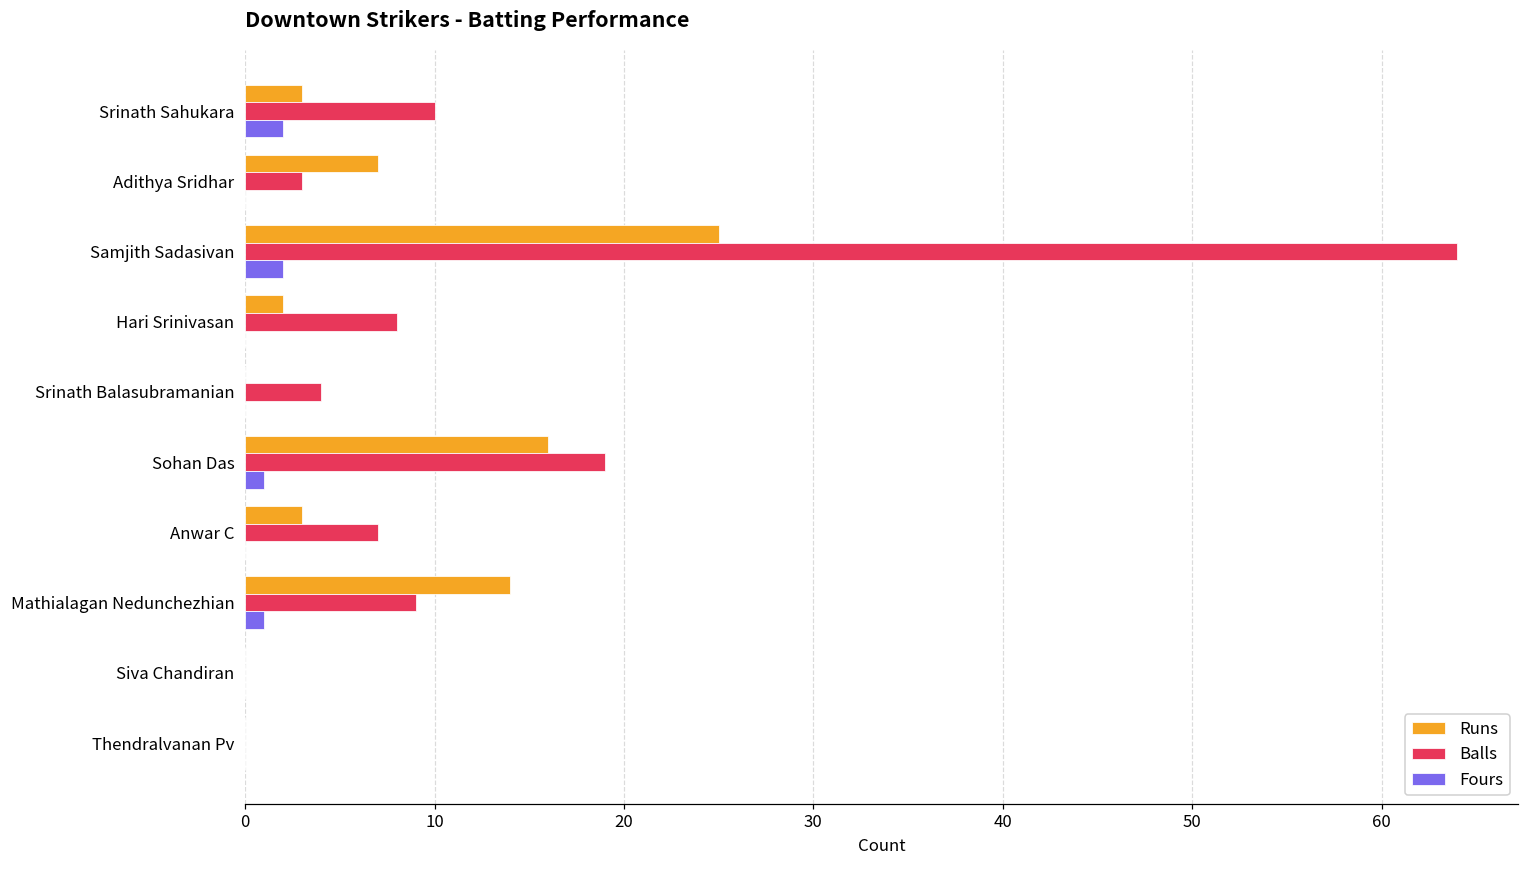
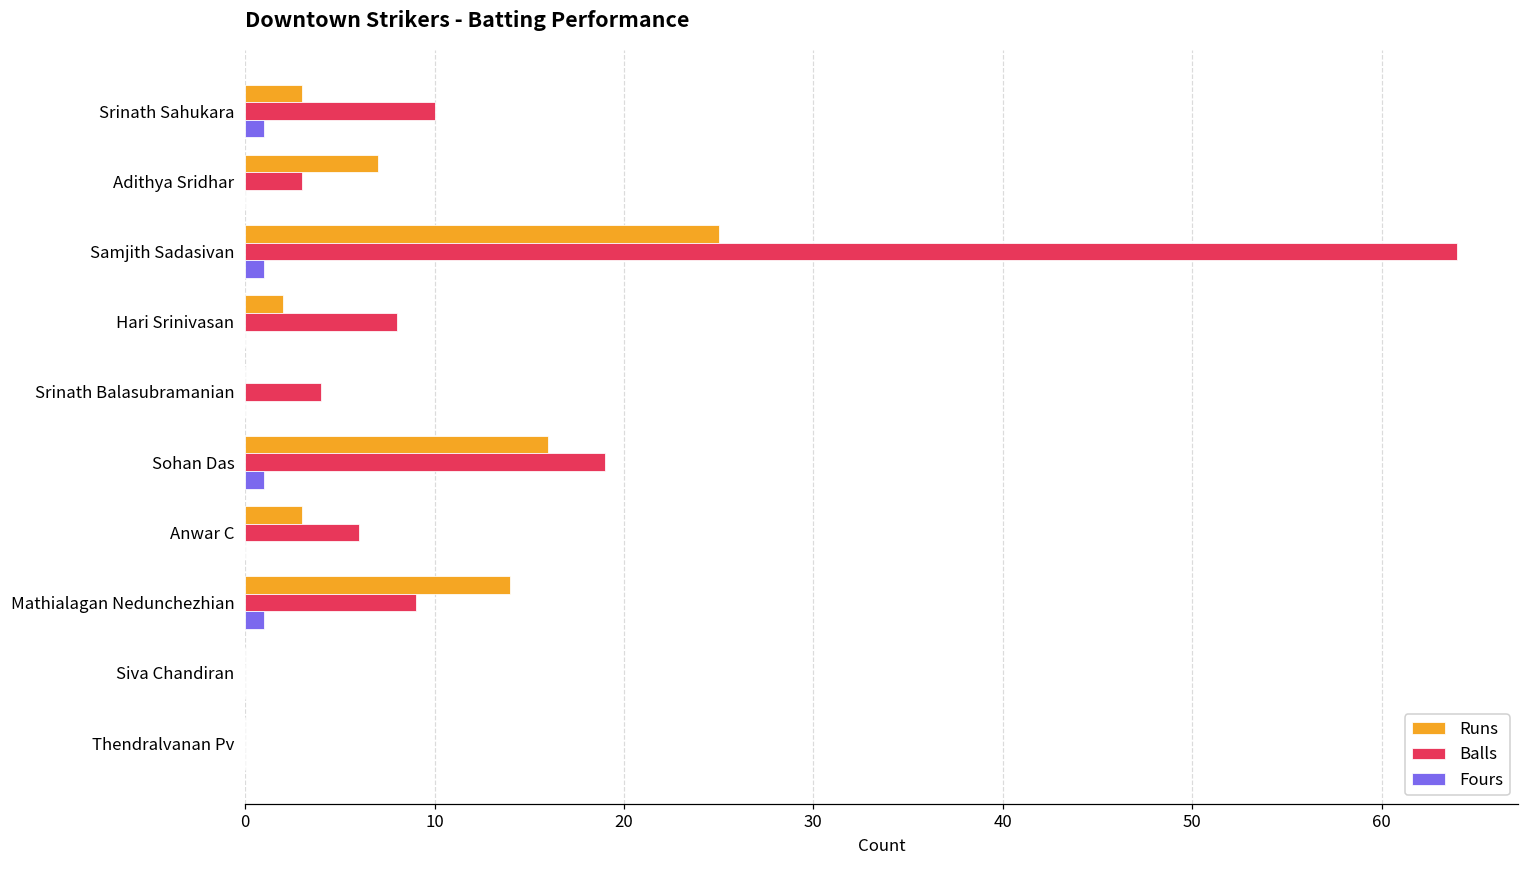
Fours, Srinath Sahukara: 2 -> 1
Fours, Samjith Sadasivan: 2 -> 1
Balls, Anwar C: 7 -> 6
